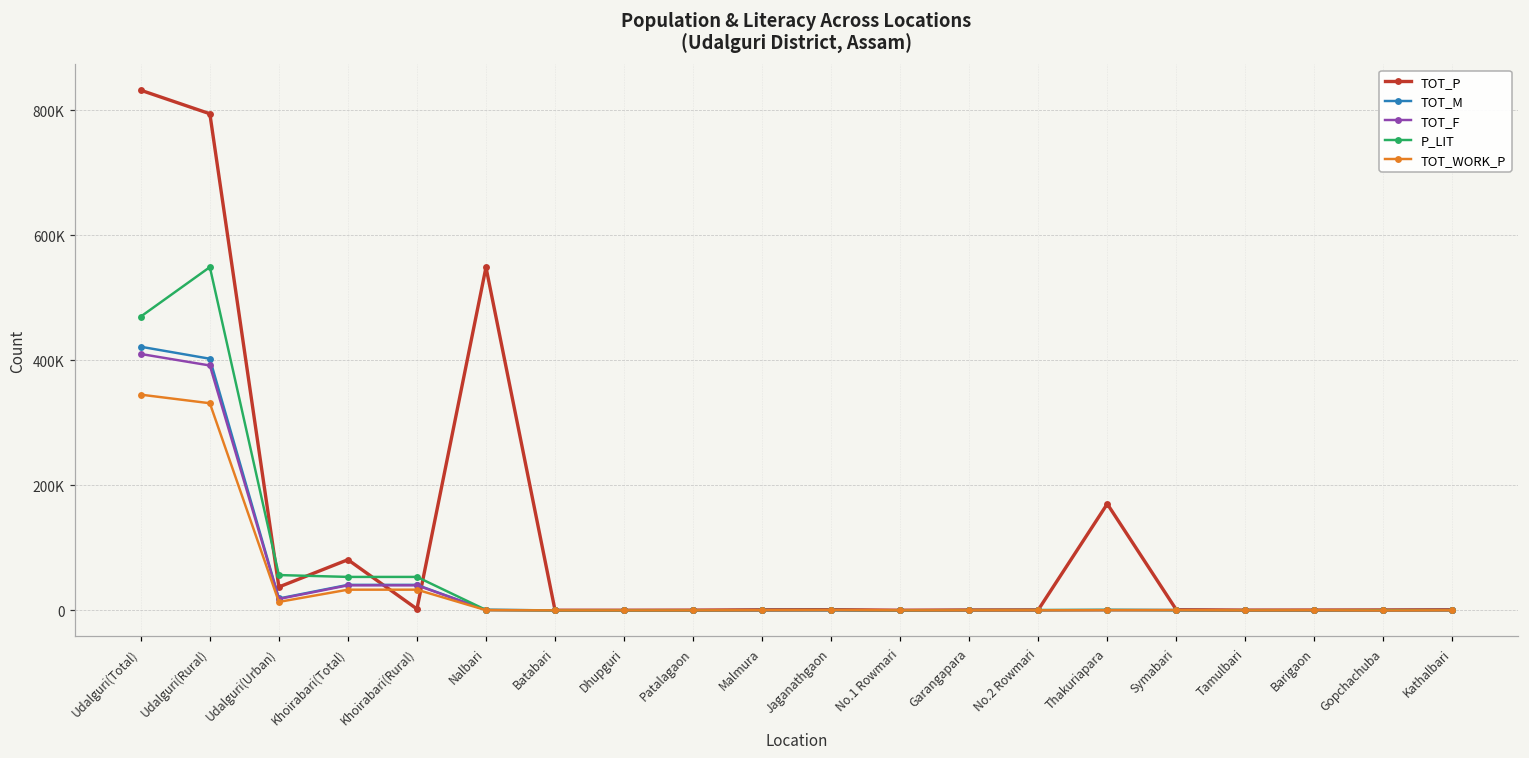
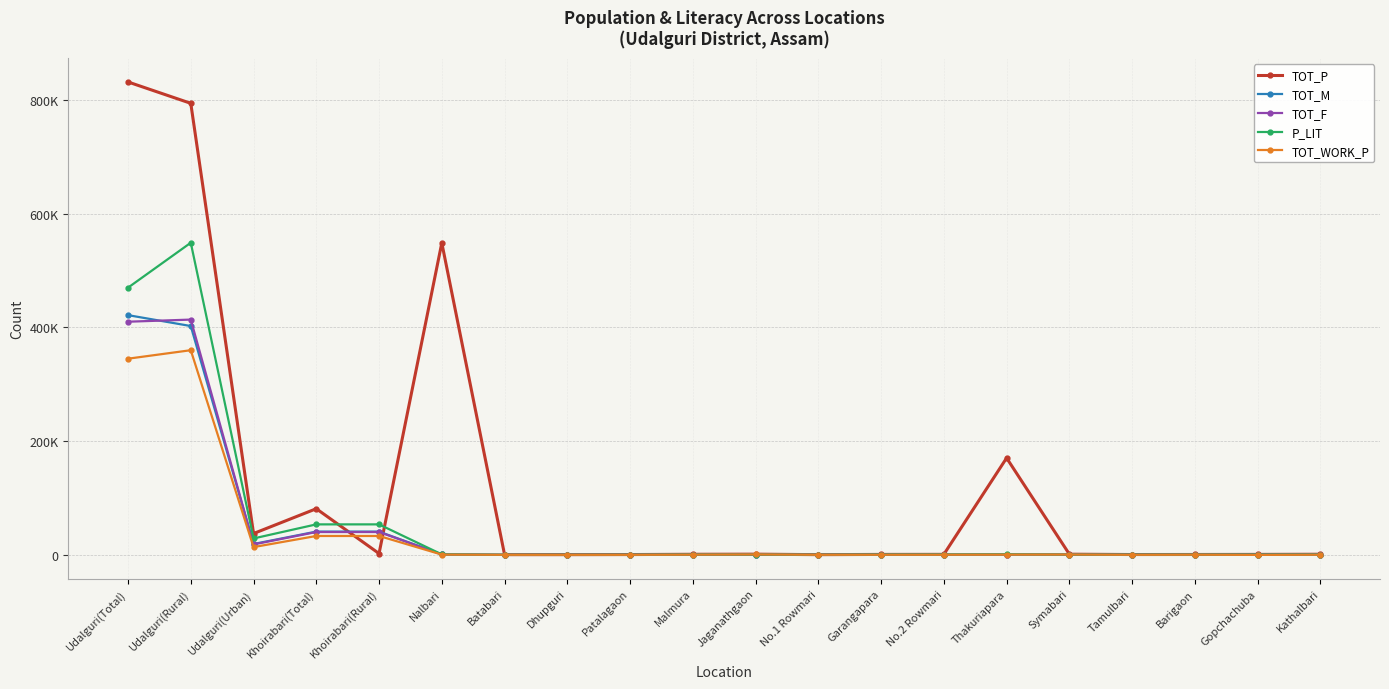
TOT_F, Udalguri(Rural): 390000 -> 410000
TOT_WORK_P, Udalguri(Rural): 330000 -> 360000
P_LIT, Udalguri(Urban): 60000 -> 30000
